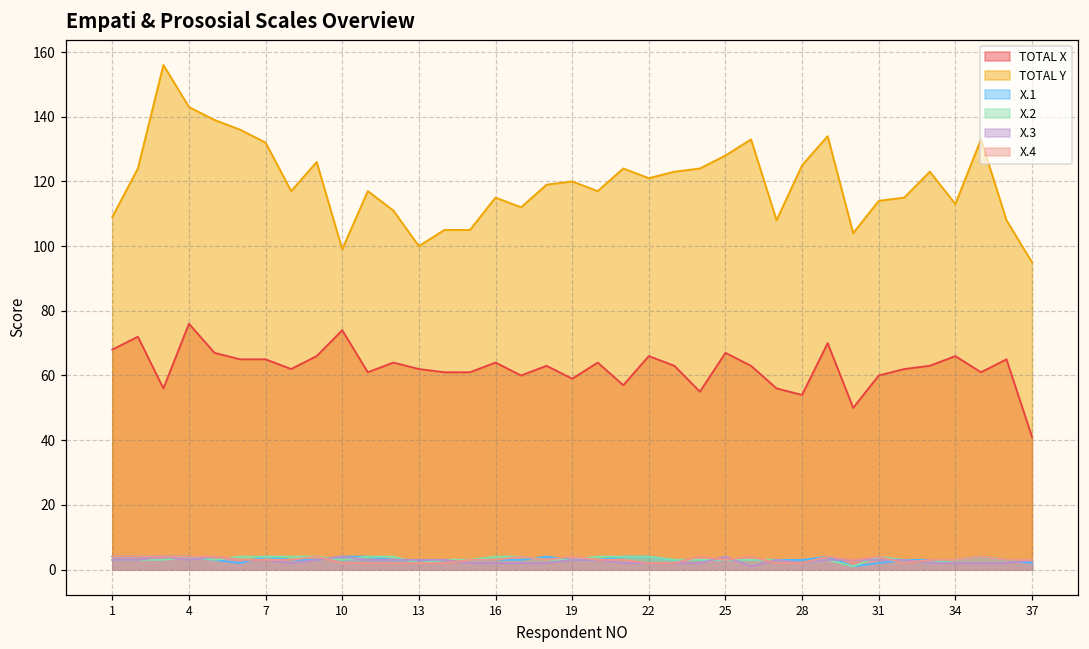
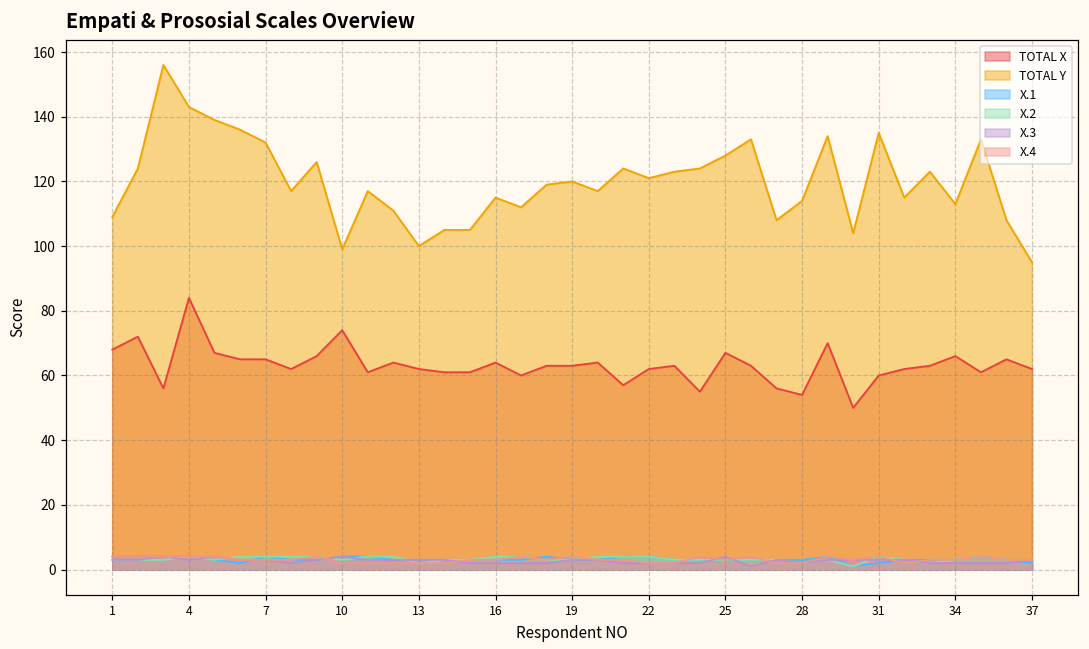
TOTAL X, 4: 76 -> 84
TOTAL X, 19: 59 -> 63
TOTAL X, 22: 66 -> 62
TOTAL Y, 28: 125 -> 114
TOTAL Y, 31: 114 -> 135
TOTAL X, 37: 41 -> 62
